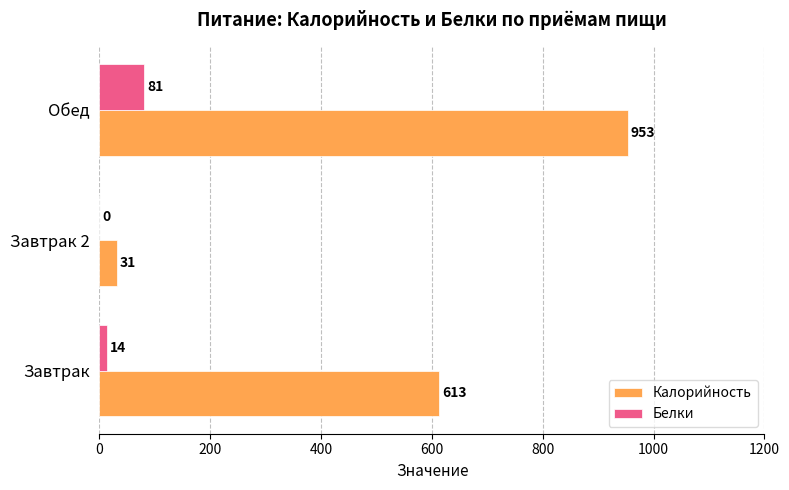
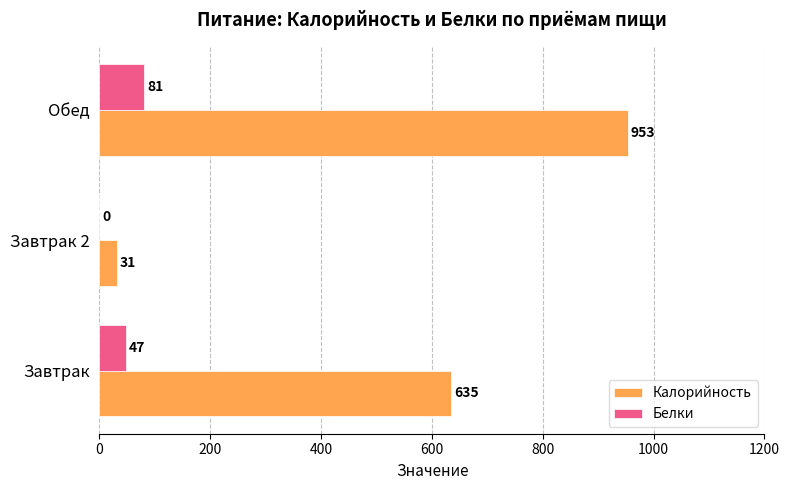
Белки, Завтрак: 14 -> 47
Калорийность, Завтрак: 613 -> 635
